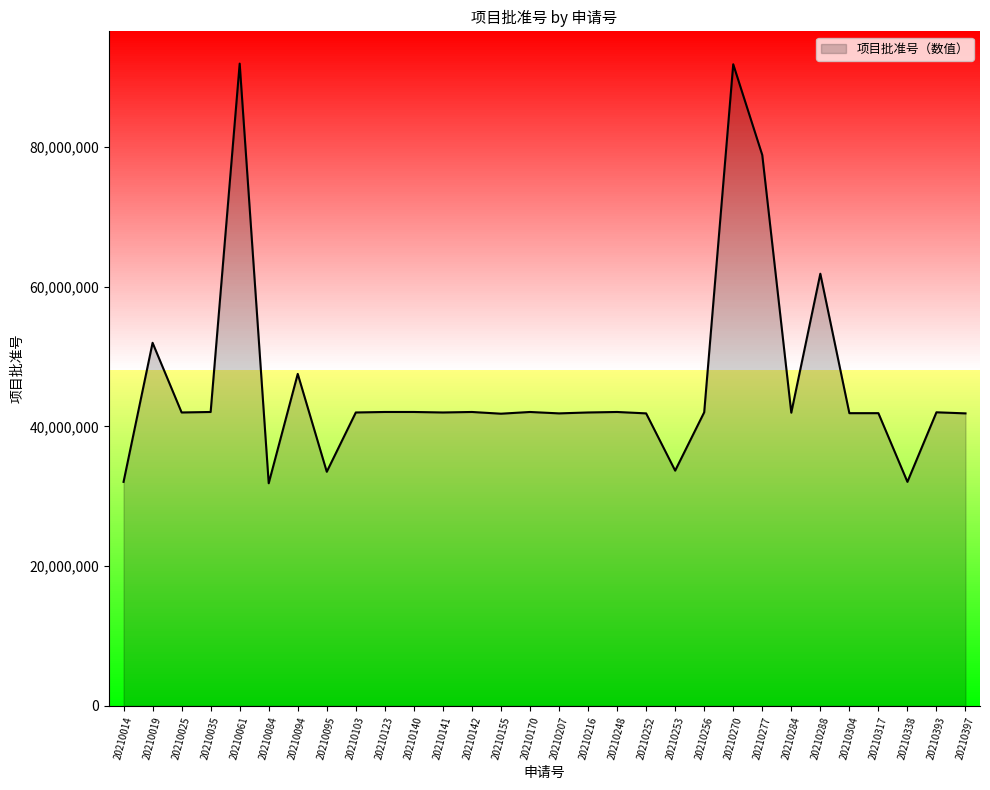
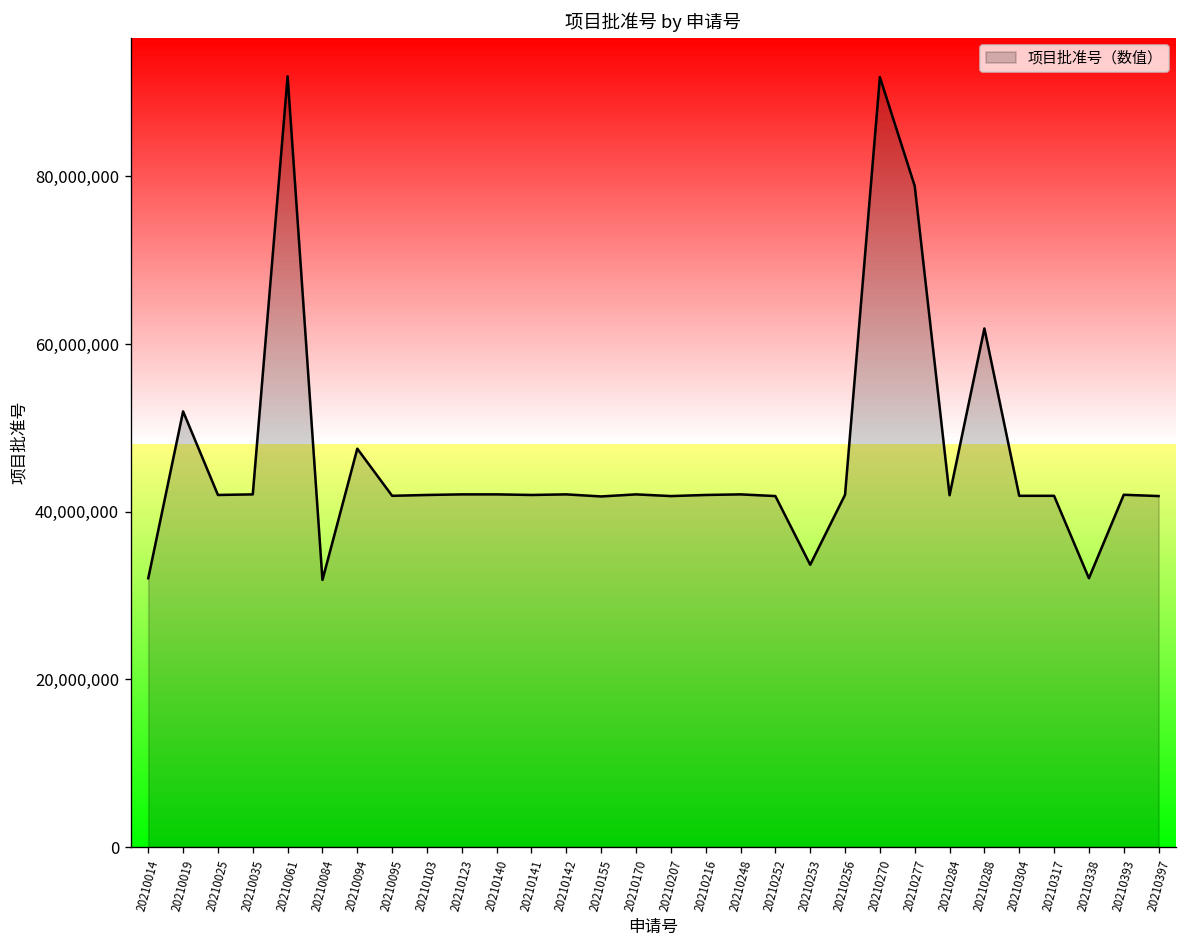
项目批准号（数值）, 20210095: 34,000,000 -> 42,000,000
